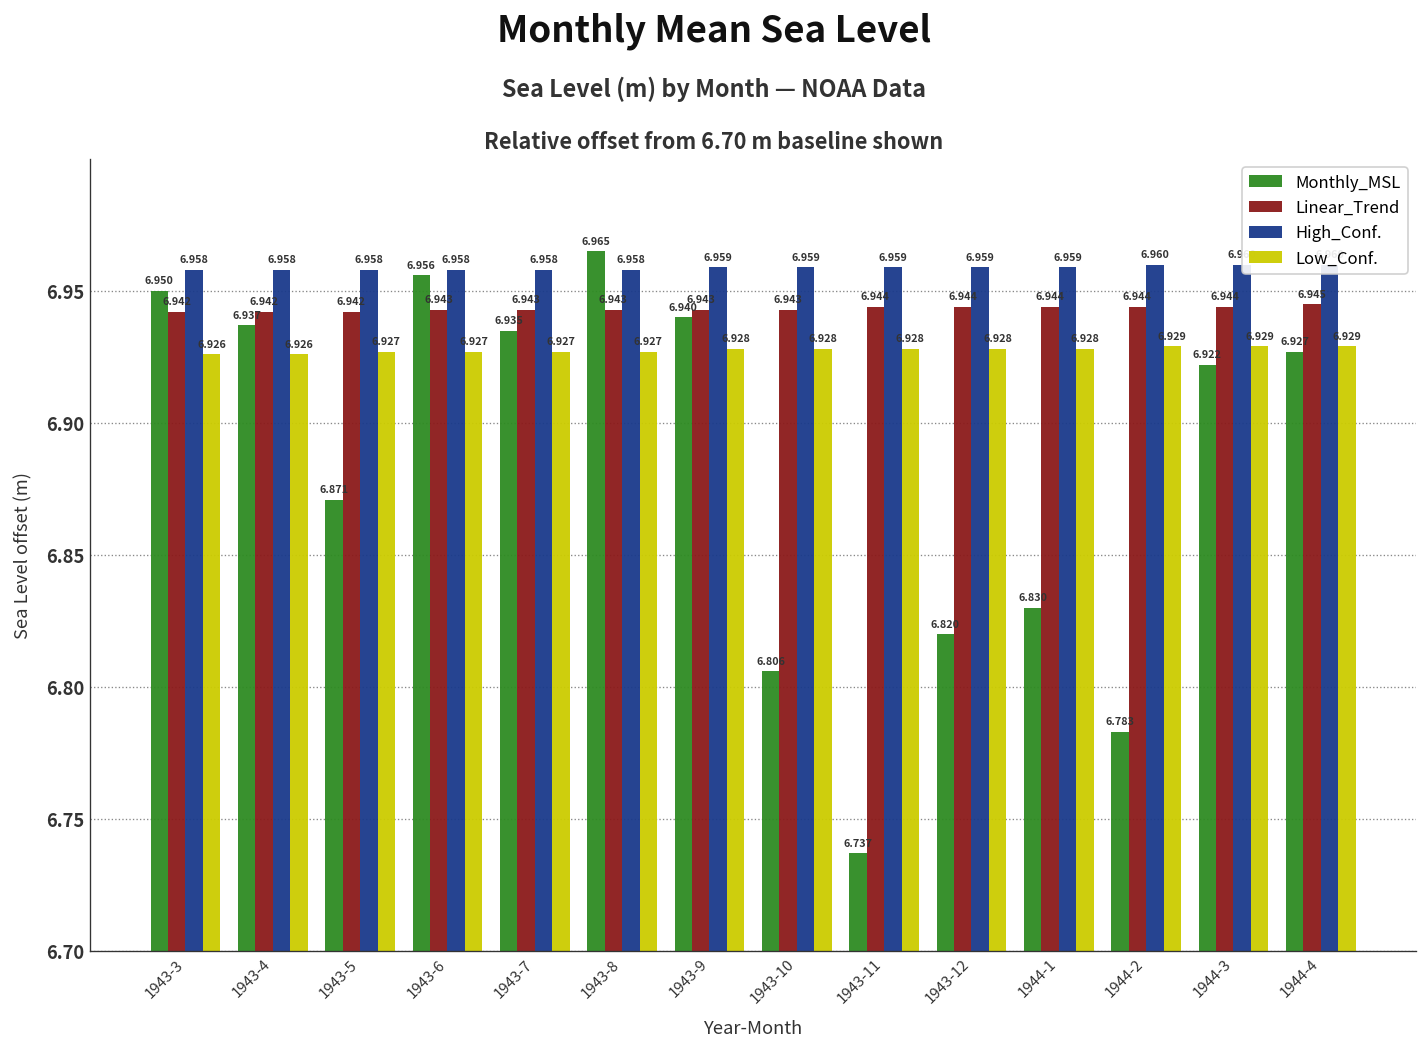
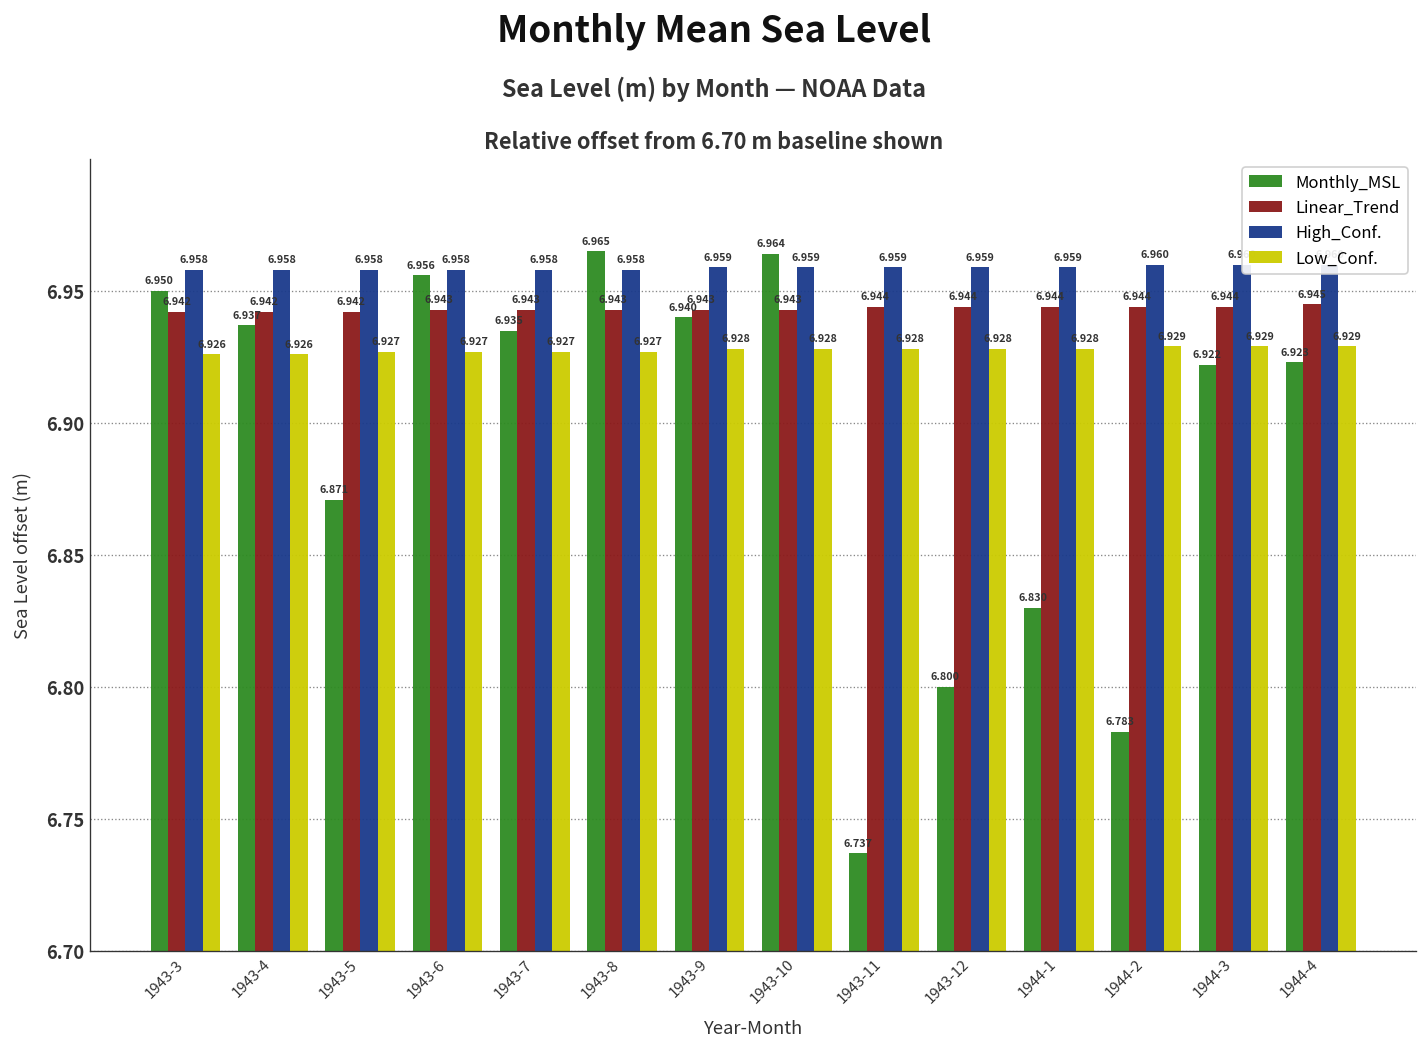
Monthly_MSL, 1943-10: 6.806 -> 6.964
Monthly_MSL, 1943-12: 6.820 -> 6.800
Monthly_MSL, 1944-4: 6.927 -> 6.923
